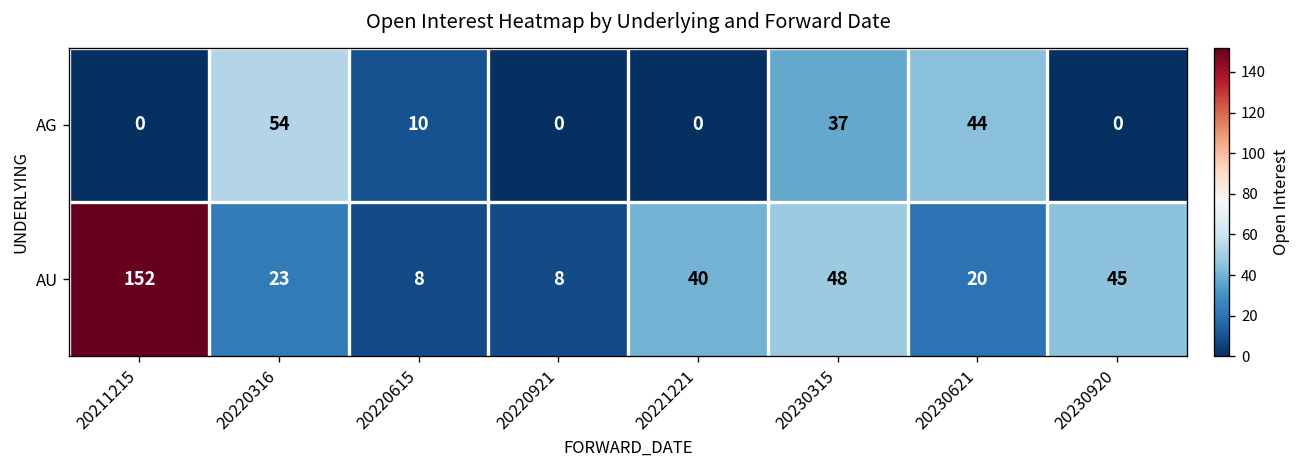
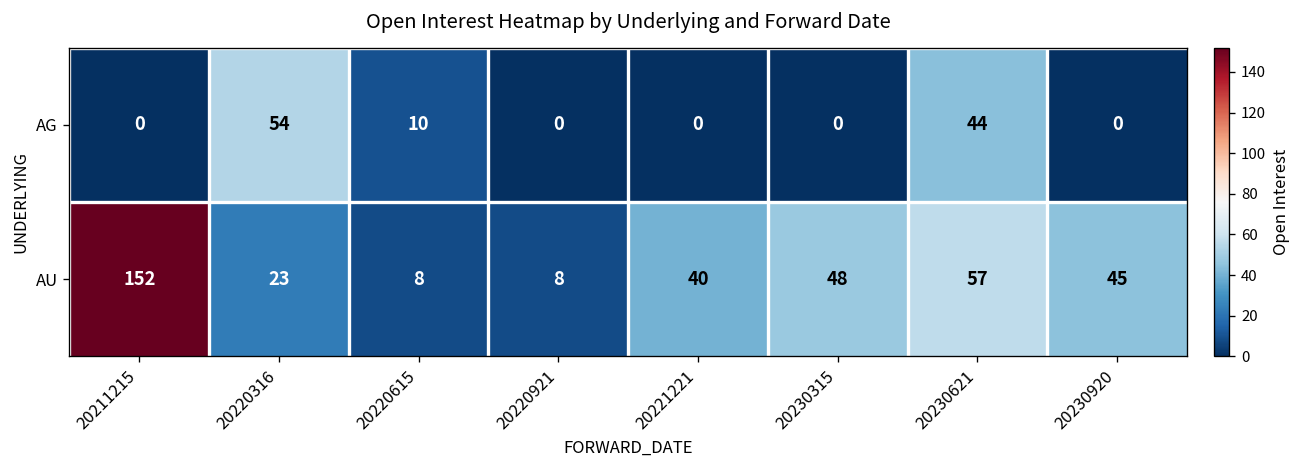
AG, 20230315: 37 -> 0
AU, 20230621: 20 -> 57
